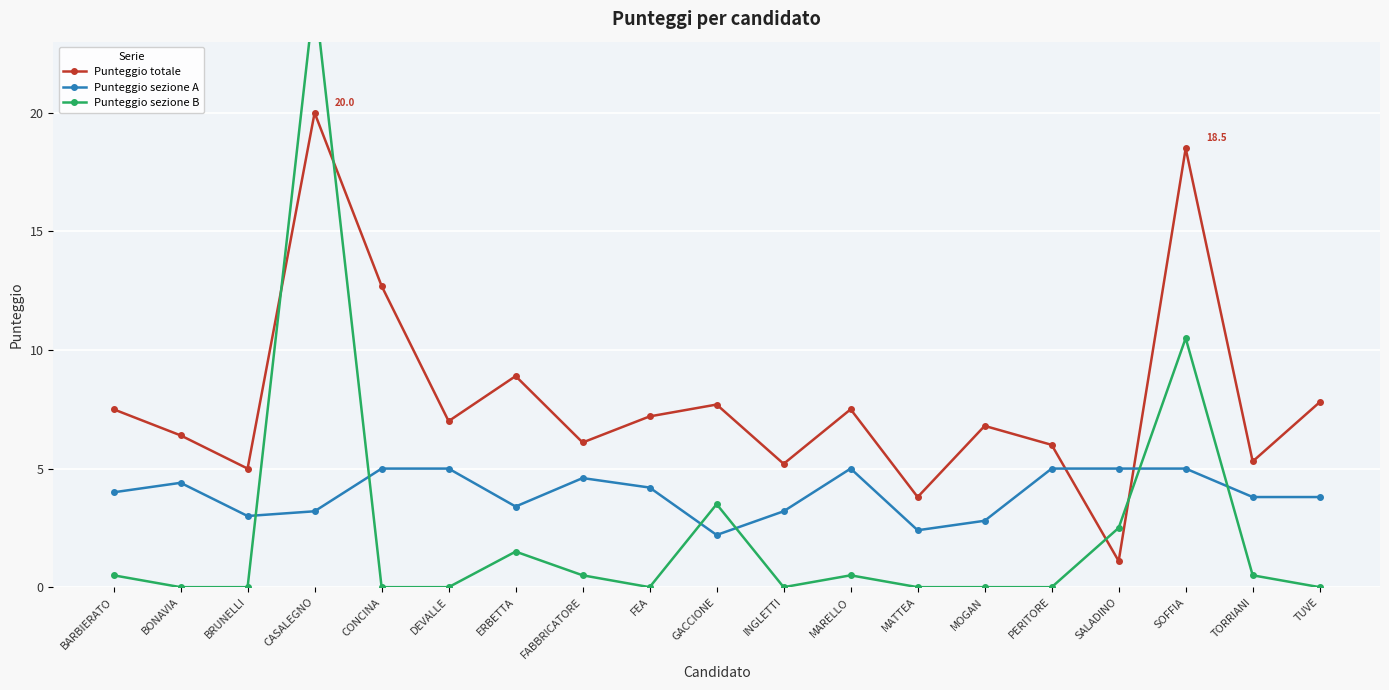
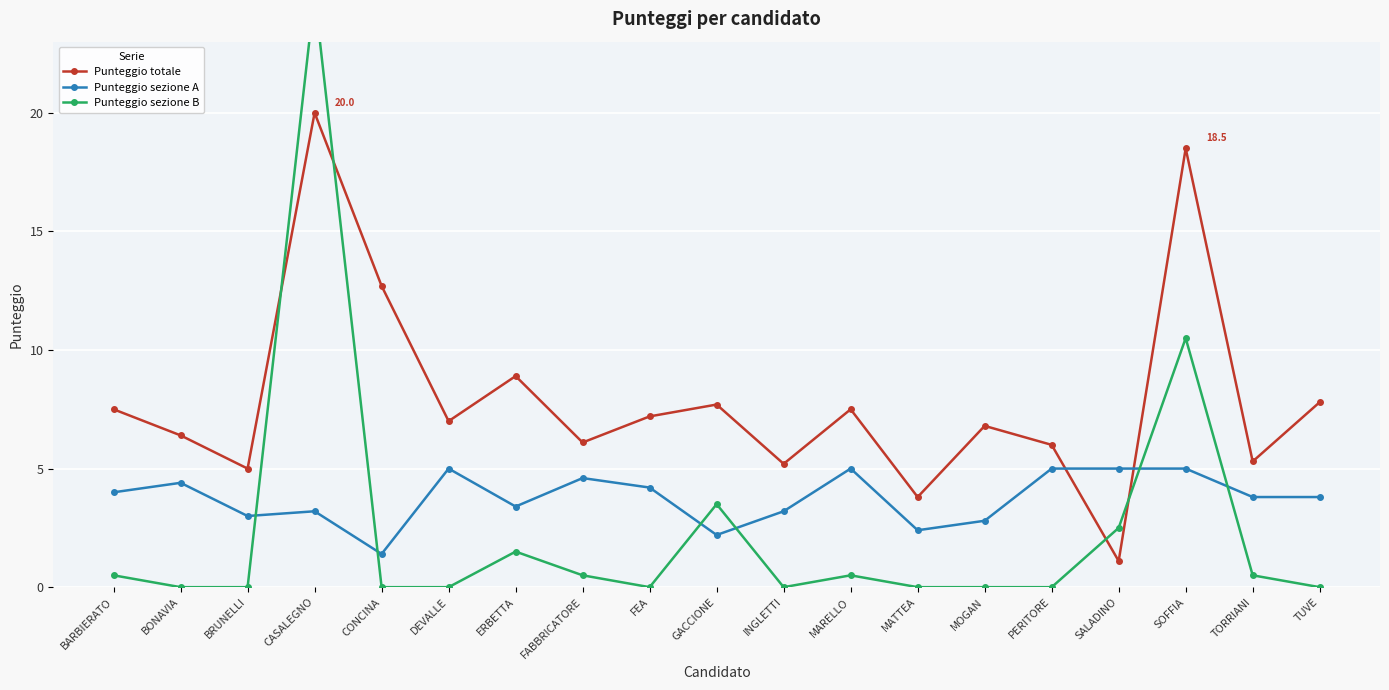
Punteggio sezione A, CONCINA: 5.0 -> 1.4
